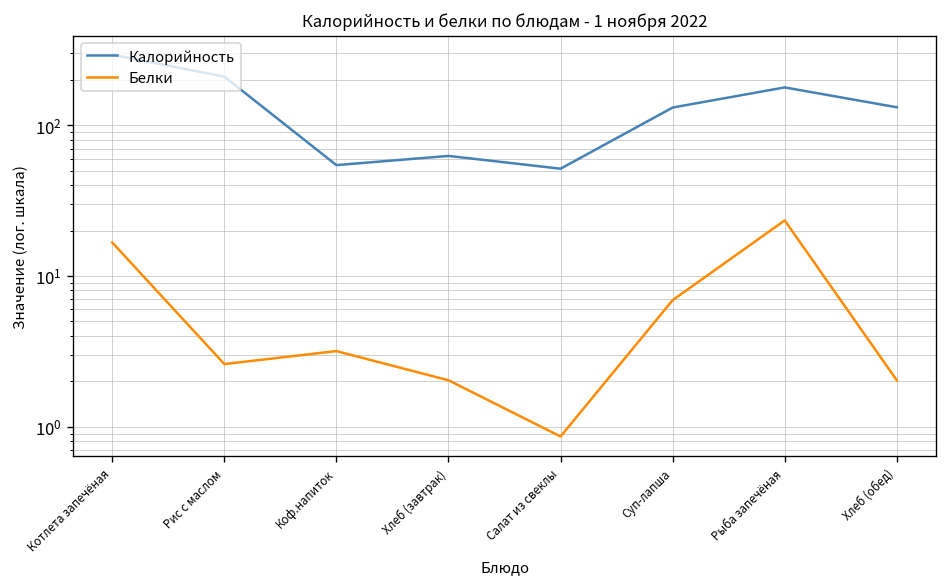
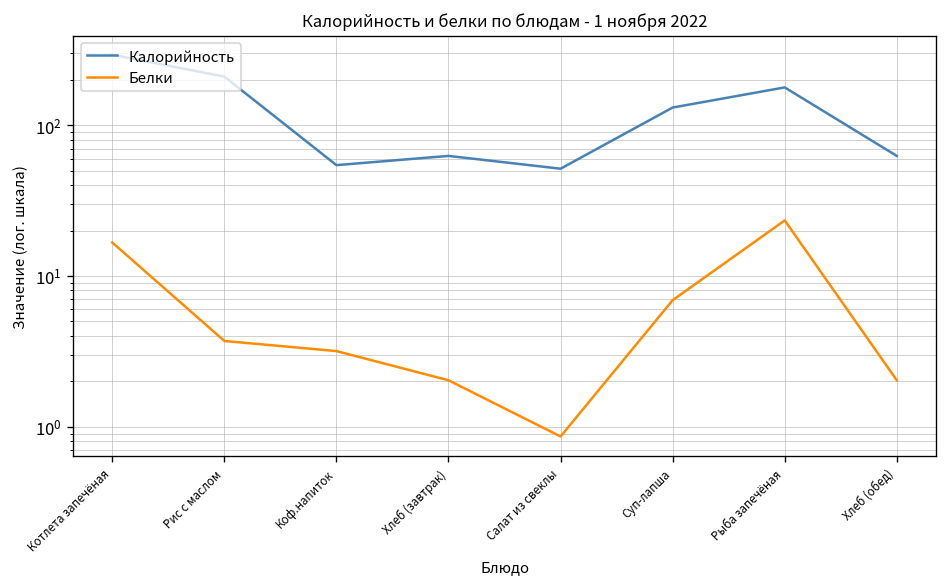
Белки, Рис с маслом: 2.6 -> 3.7
Калорийность, Хлеб (обед): 130 -> 60
